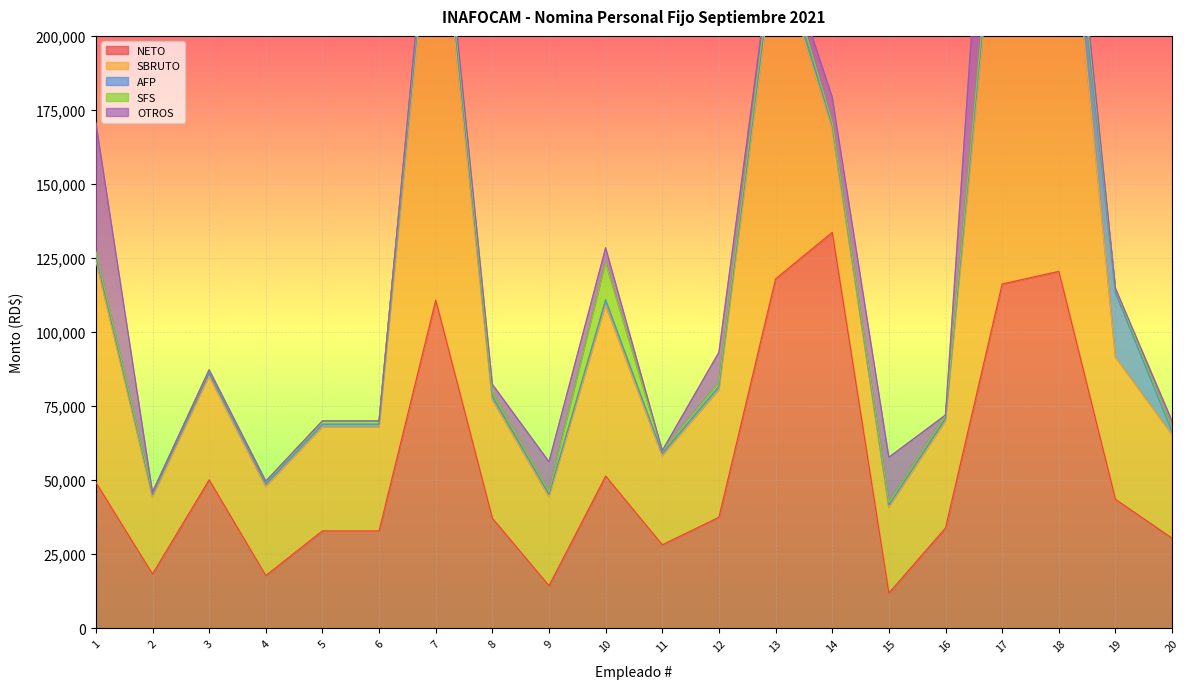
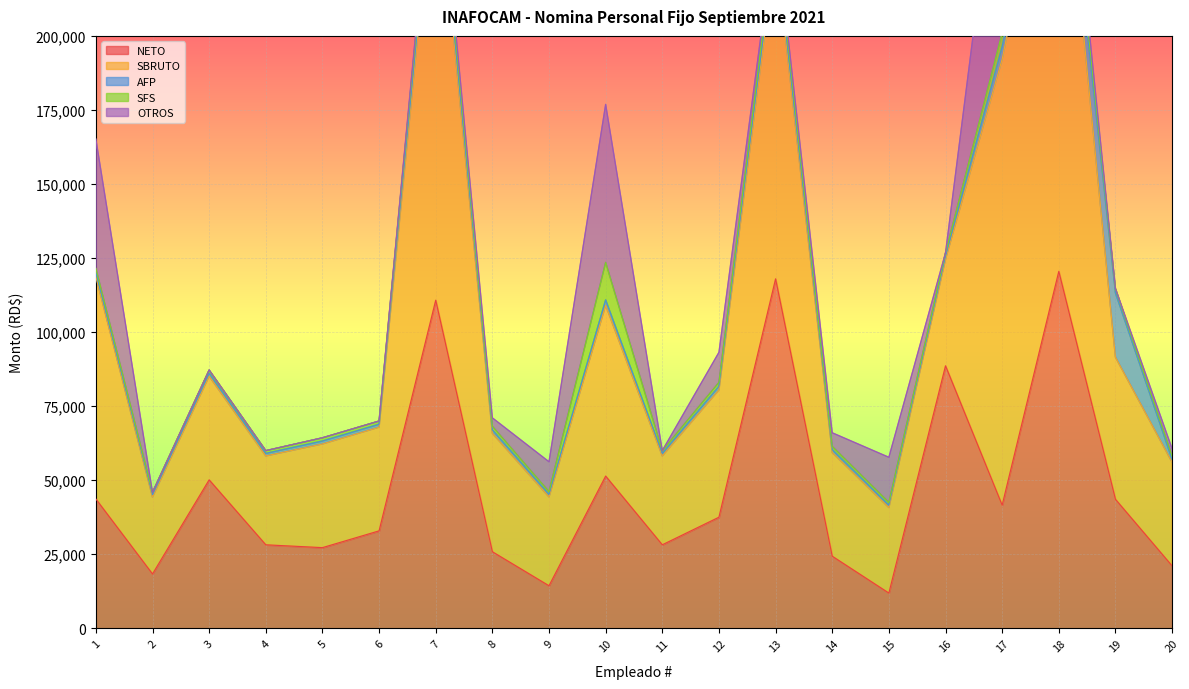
NETO, 1: 49,000 -> 44,000
NETO, 4: 18,000 -> 28,000
NETO, 5: 33,000 -> 27,000
NETO, 8: 37,000 -> 26,000
OTROS, 10: 5,000 -> 53,000
NETO, 14: 134,000 -> 24,000
OTROS, 14: 9,000 -> 5,000
NETO, 16: 34,000 -> 89,000
NETO, 17: 116,000 -> 42,000
NETO, 20: 30,000 -> 21,000
